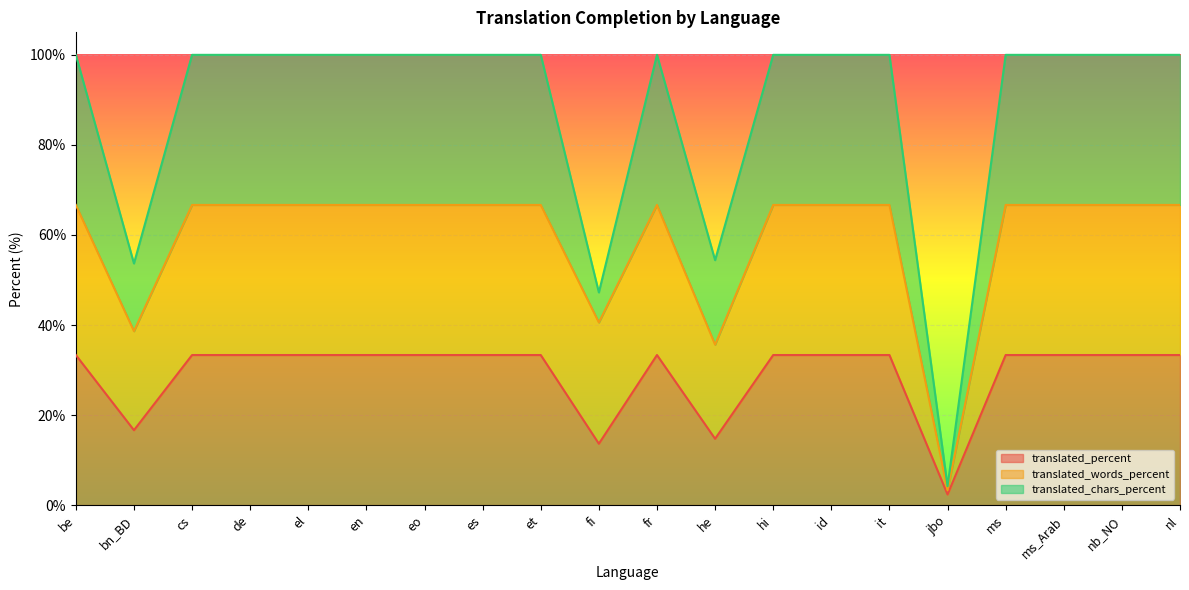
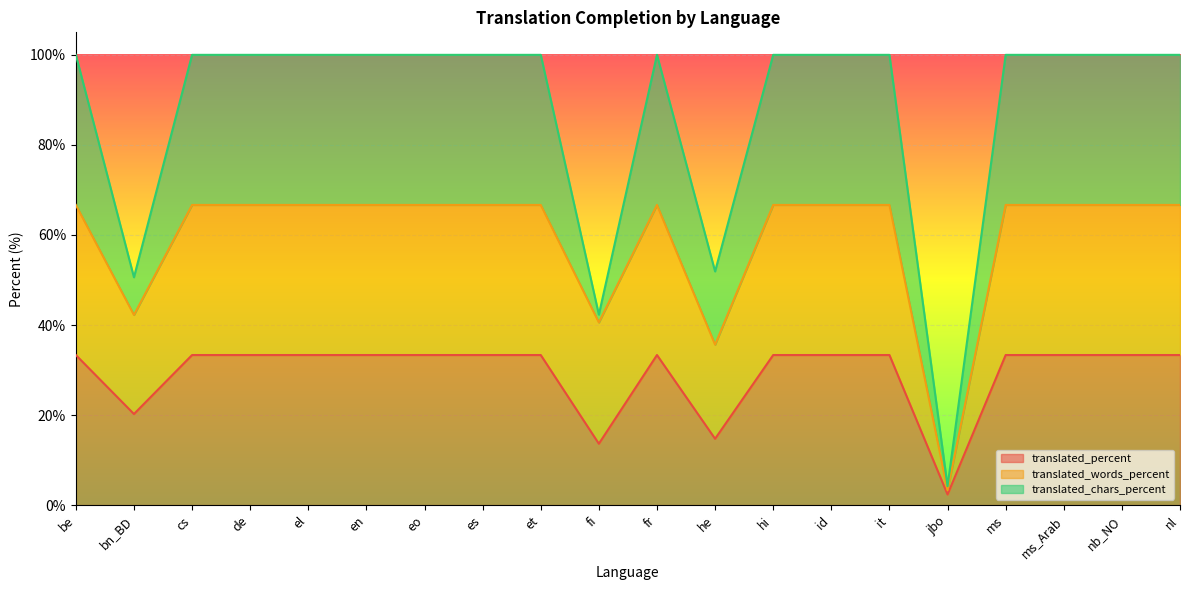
translated_percent, bn_BD: 17% -> 20%
translated_chars_percent, bn_BD: 15% -> 8%
translated_chars_percent, fi: 7% -> 2%
translated_chars_percent, he: 19% -> 16%
